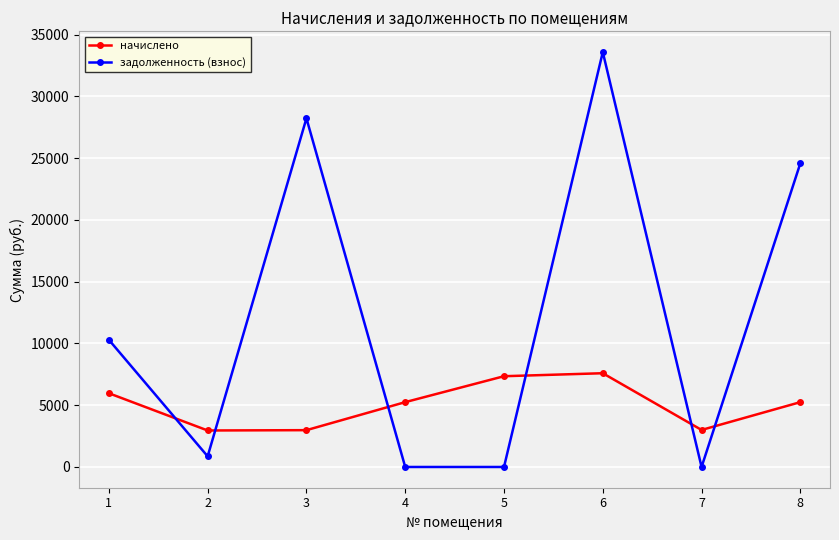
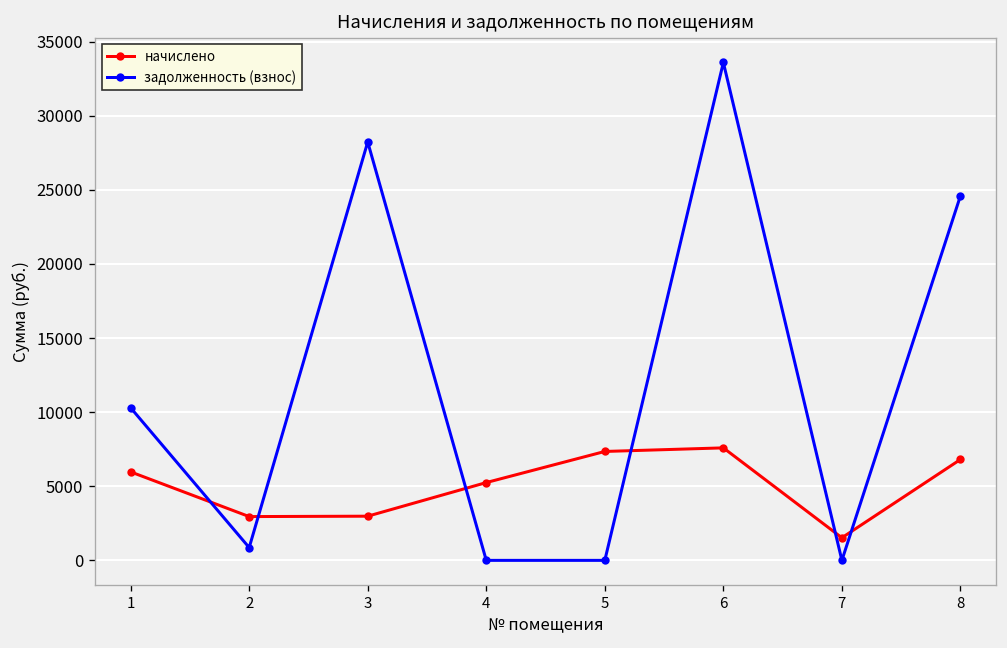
начислено, 7: 3000 -> 1500
начислено, 8: 5200 -> 6800
